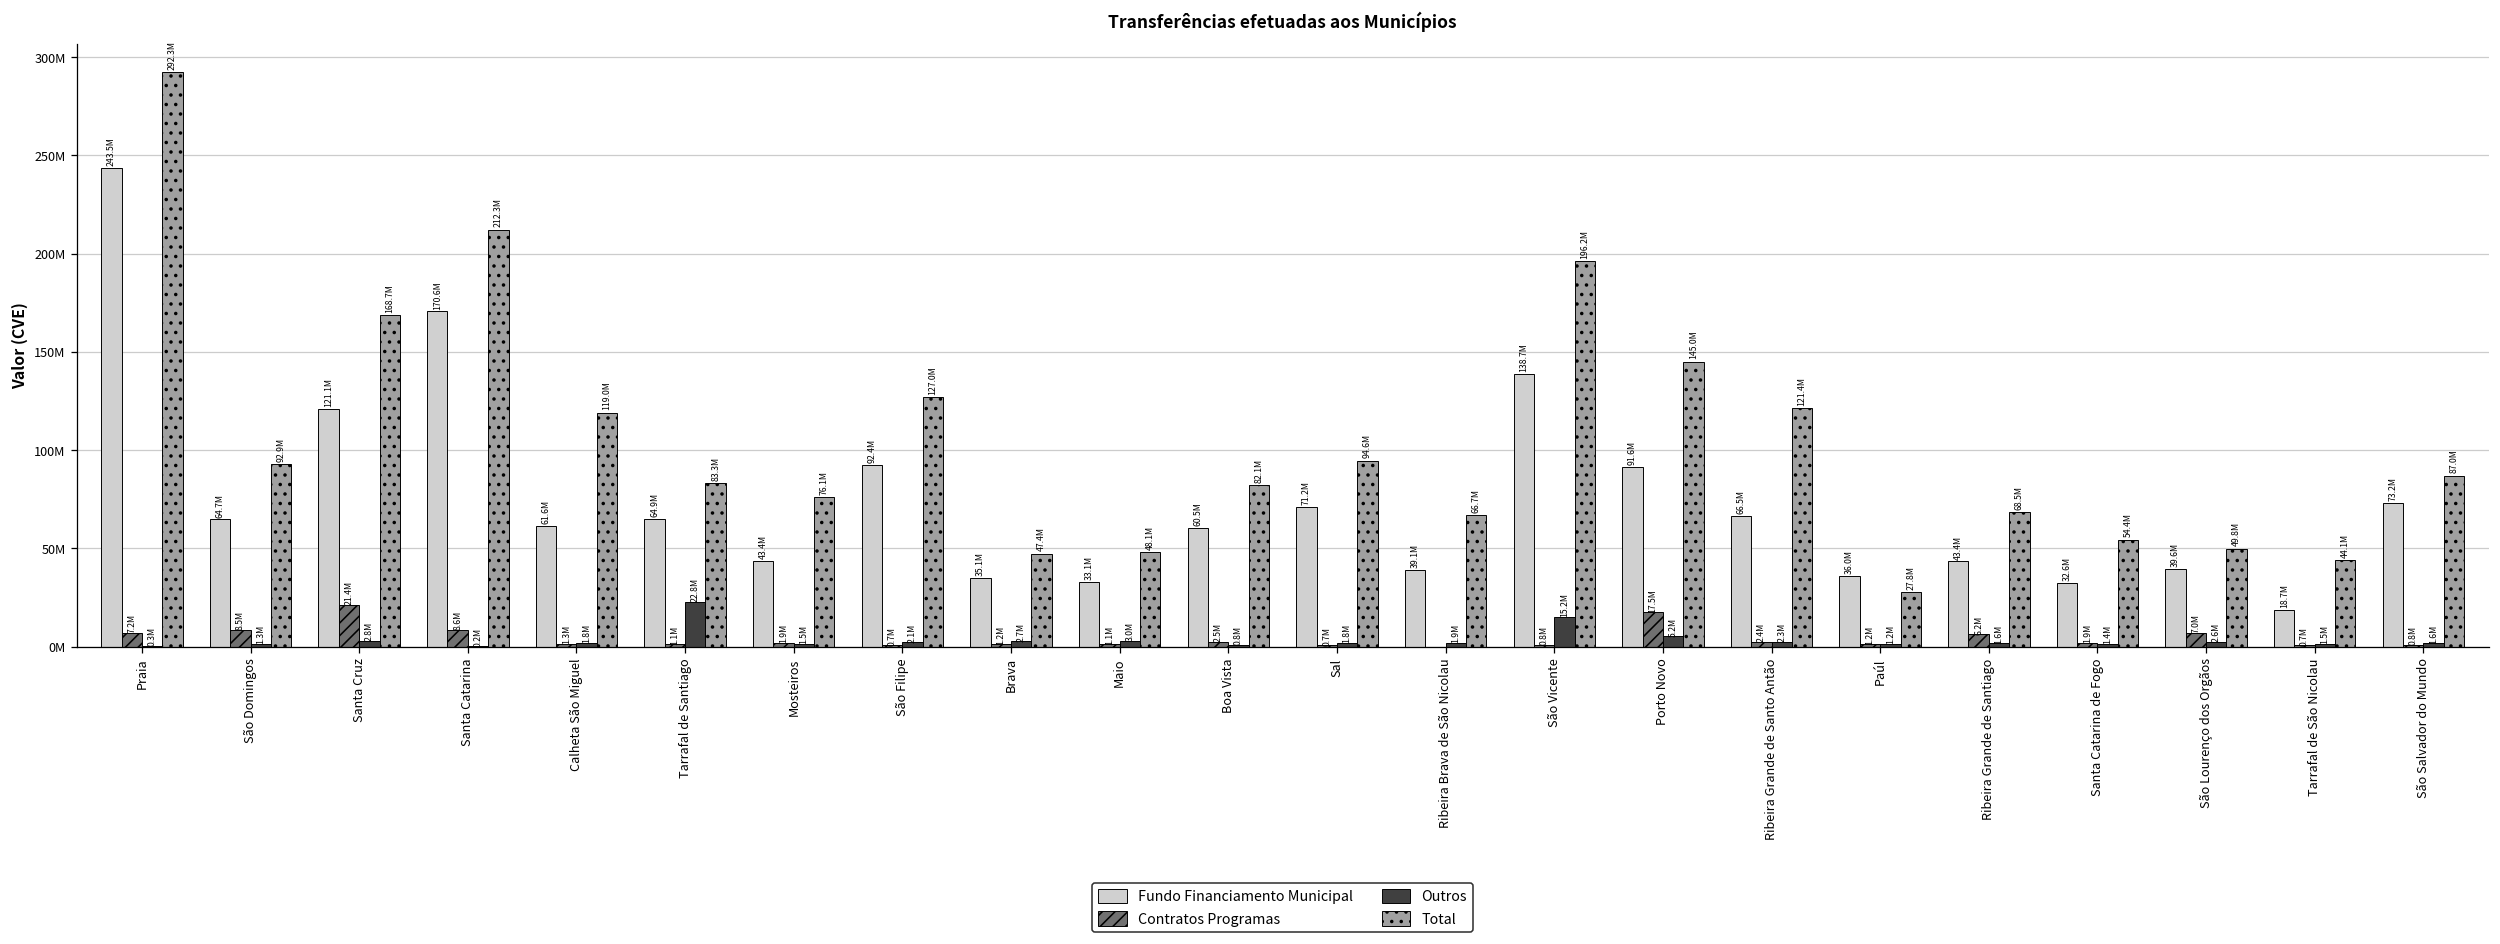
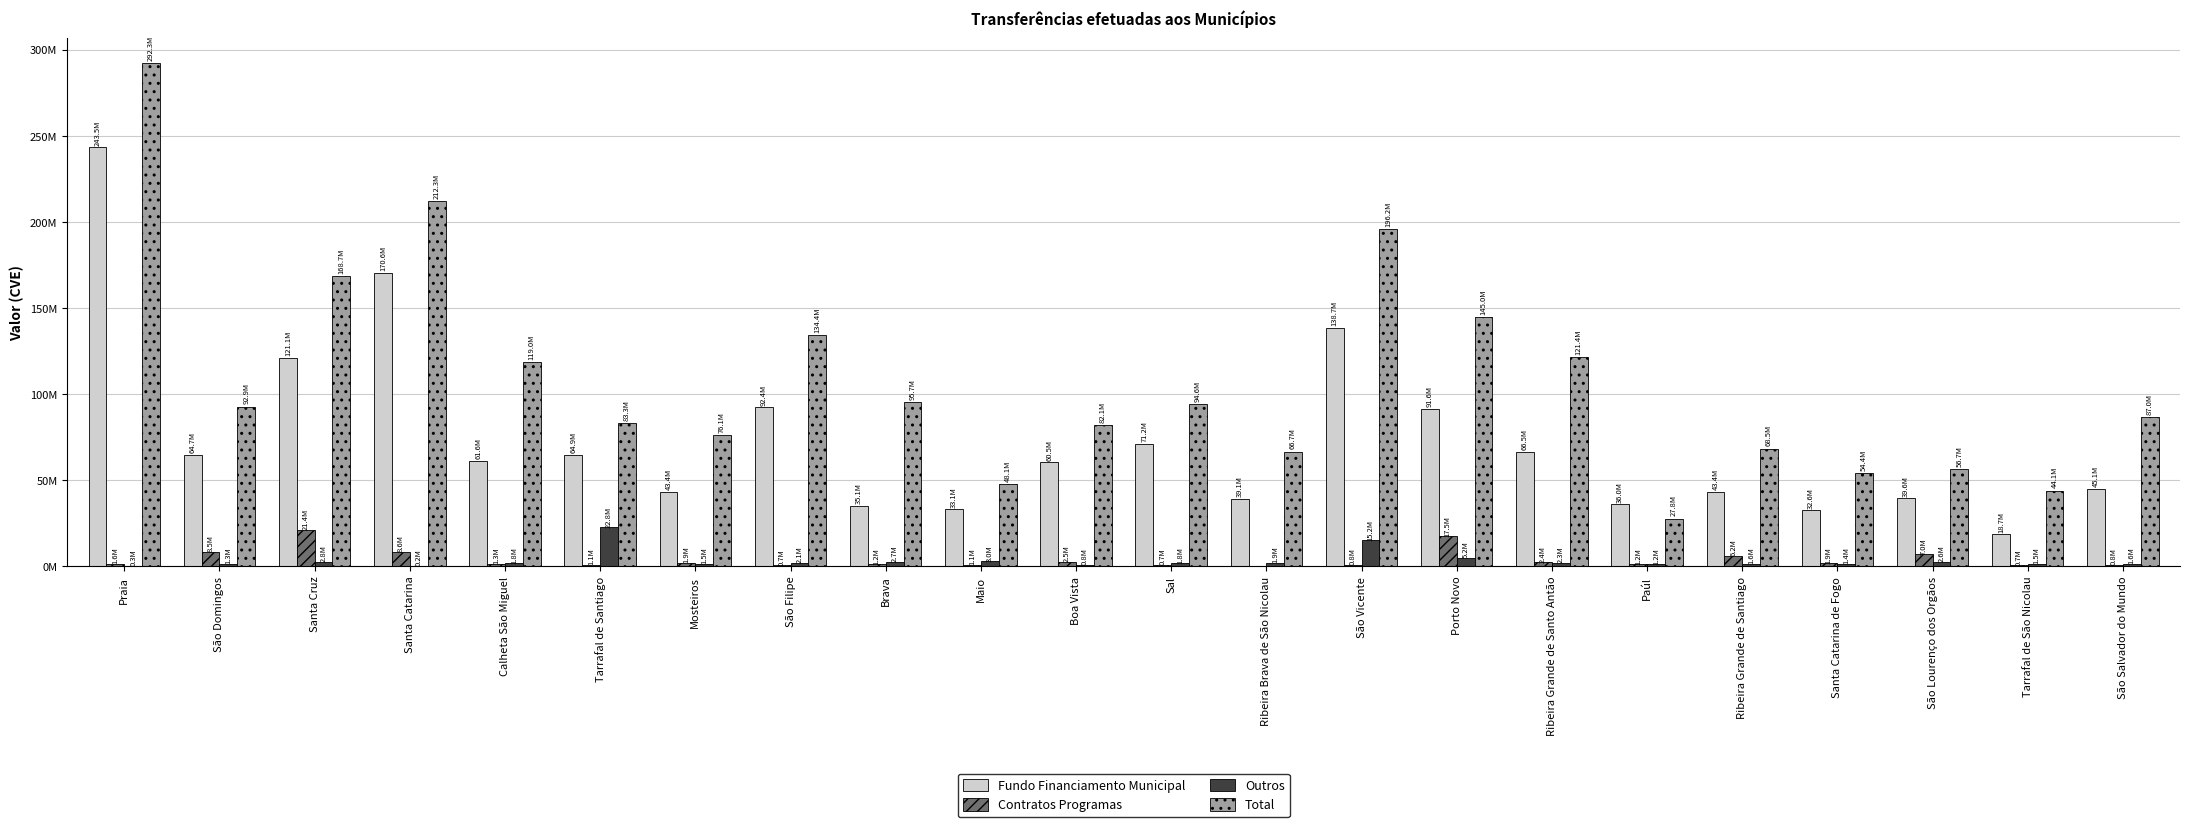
Contratos Programas, Praia: 7.2M -> 1.6M
Total, São Filipe: 127.0M -> 134.4M
Total, Brava: 47.4M -> 95.7M
Total, São Lourenço dos Orgãos: 49.8M -> 56.7M
Fundo Financiamento Municipal, São Salvador do Mundo: 73.2M -> 45.1M
